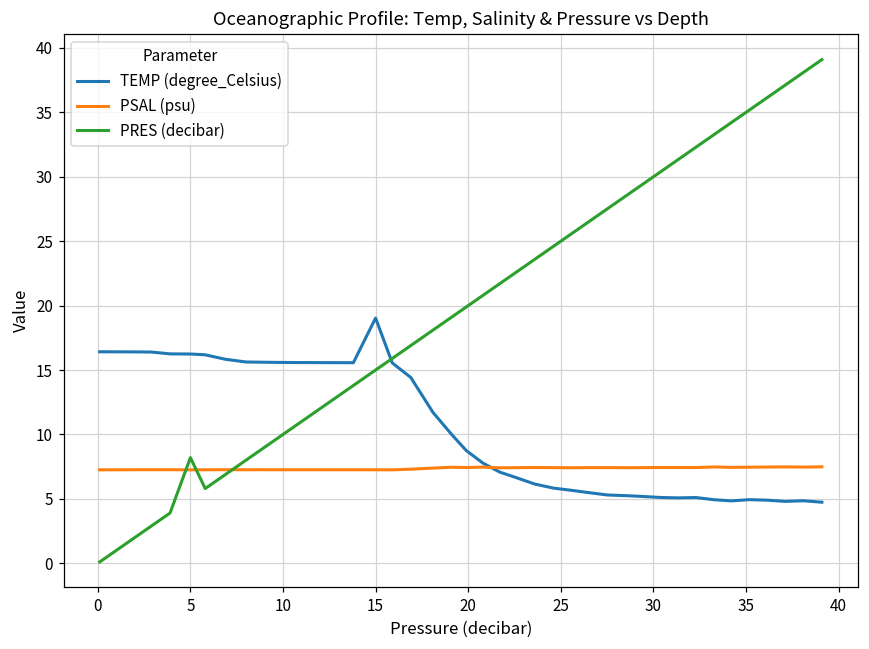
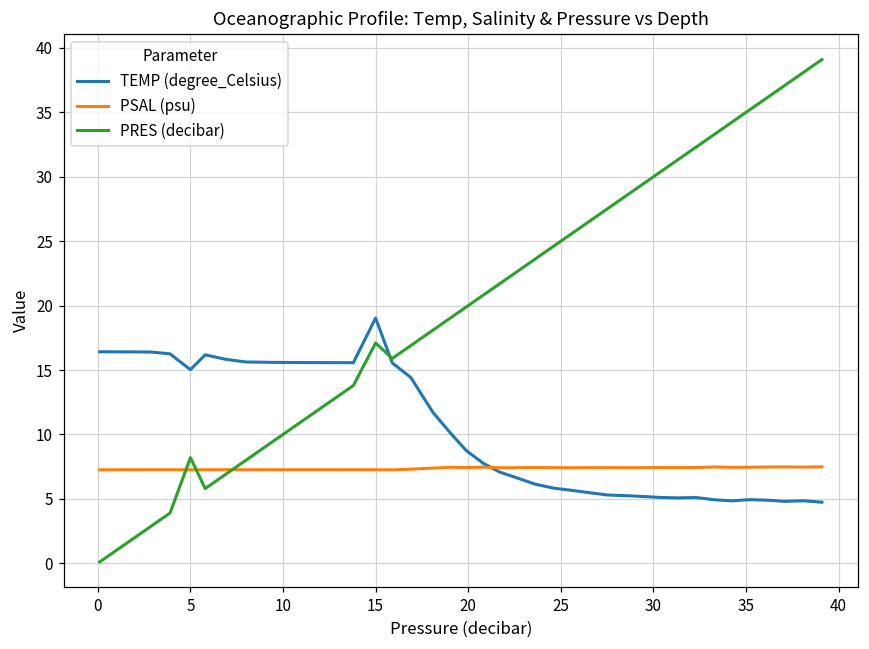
TEMP (degree_Celsius), 5: 16.2 -> 15.0
PRES (decibar), 15: 15.0 -> 17.1
